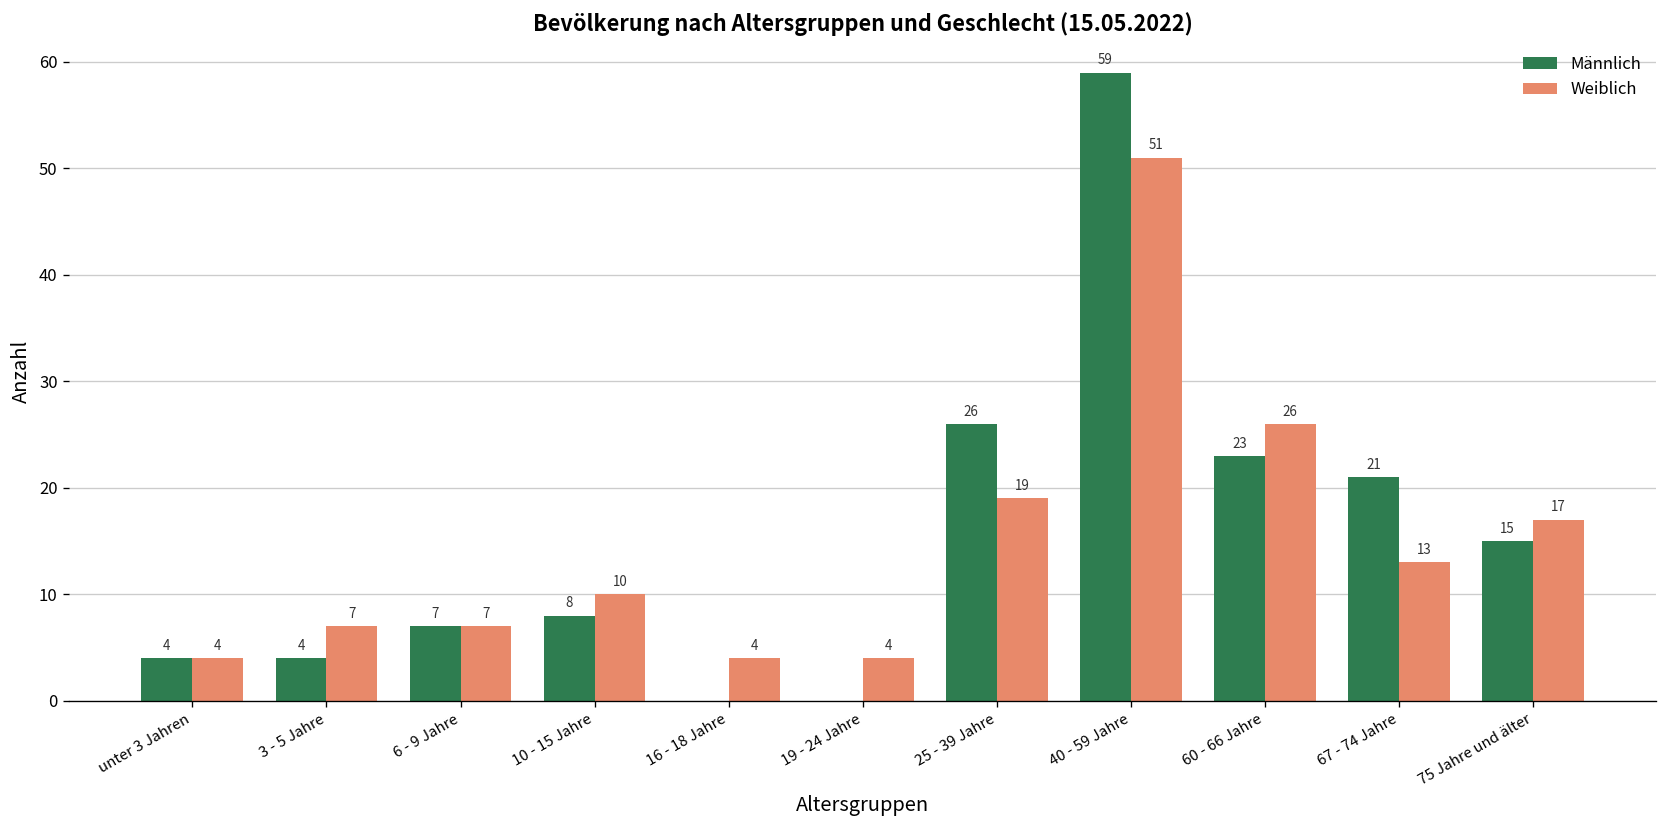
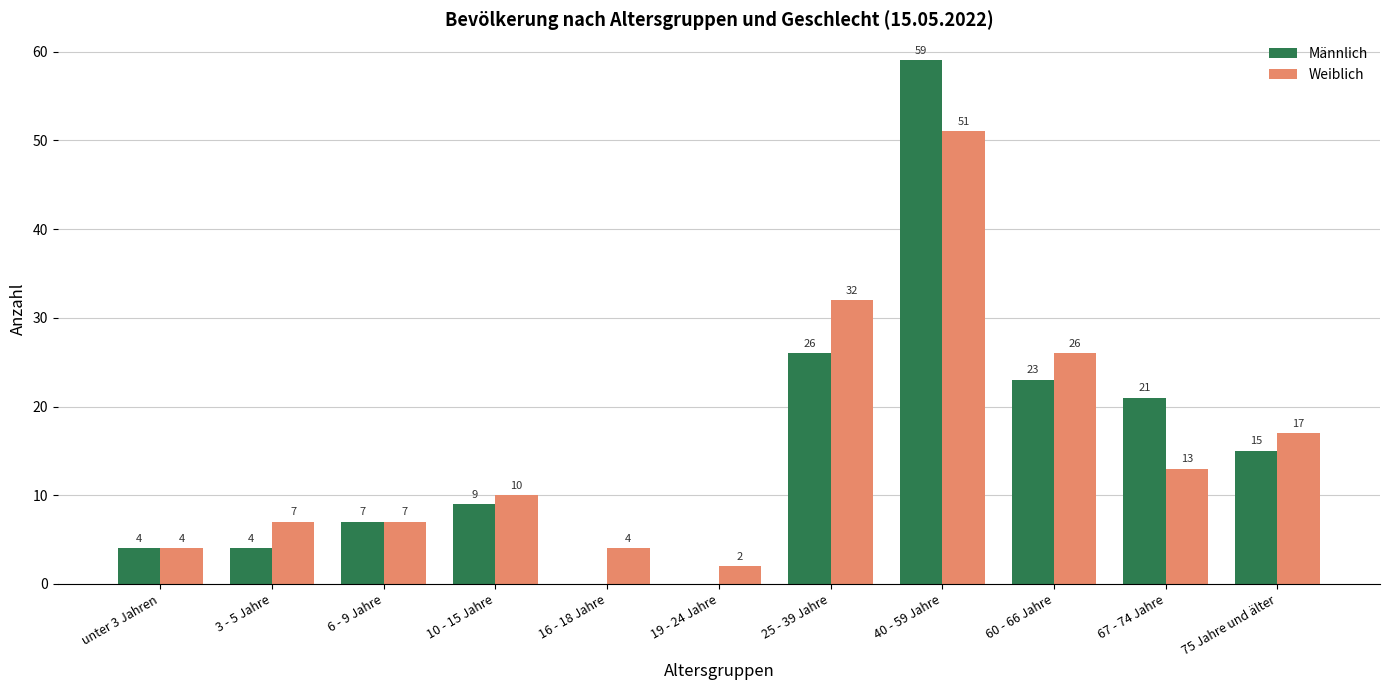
Männlich, 10 - 15 Jahre: 8 -> 9
Weiblich, 19 - 24 Jahre: 4 -> 2
Weiblich, 25 - 39 Jahre: 19 -> 32
